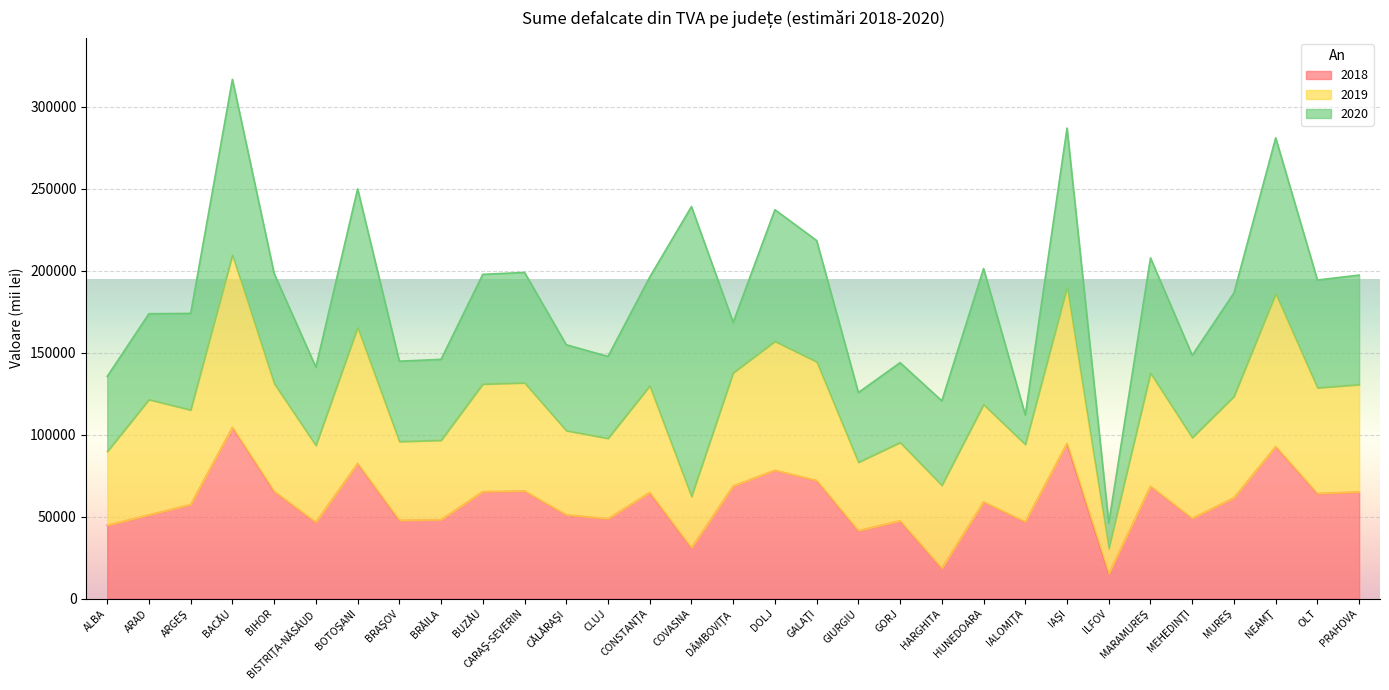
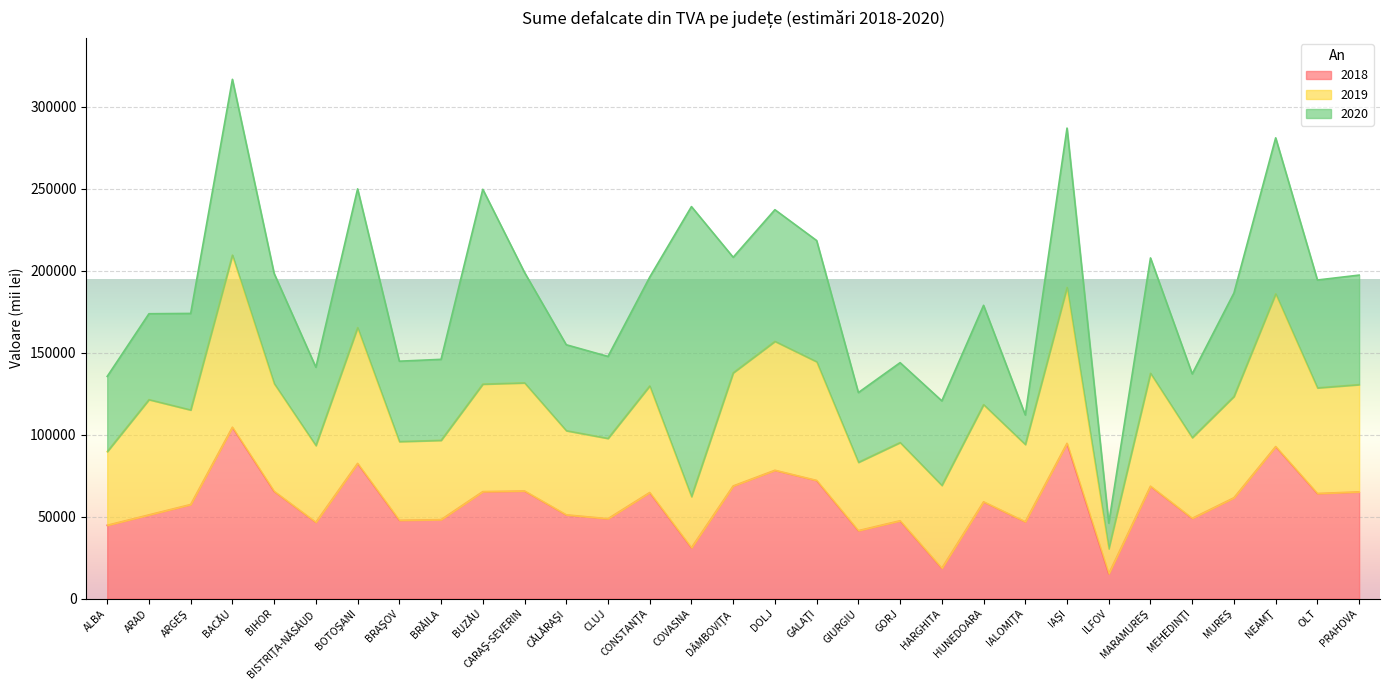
2020, BUZĂU: 67000 -> 119000
2020, DÂMBOVIŢA: 31000 -> 70000
2020, HUNEDOARA: 83000 -> 61000
2020, MEHEDINŢI: 50000 -> 39000
